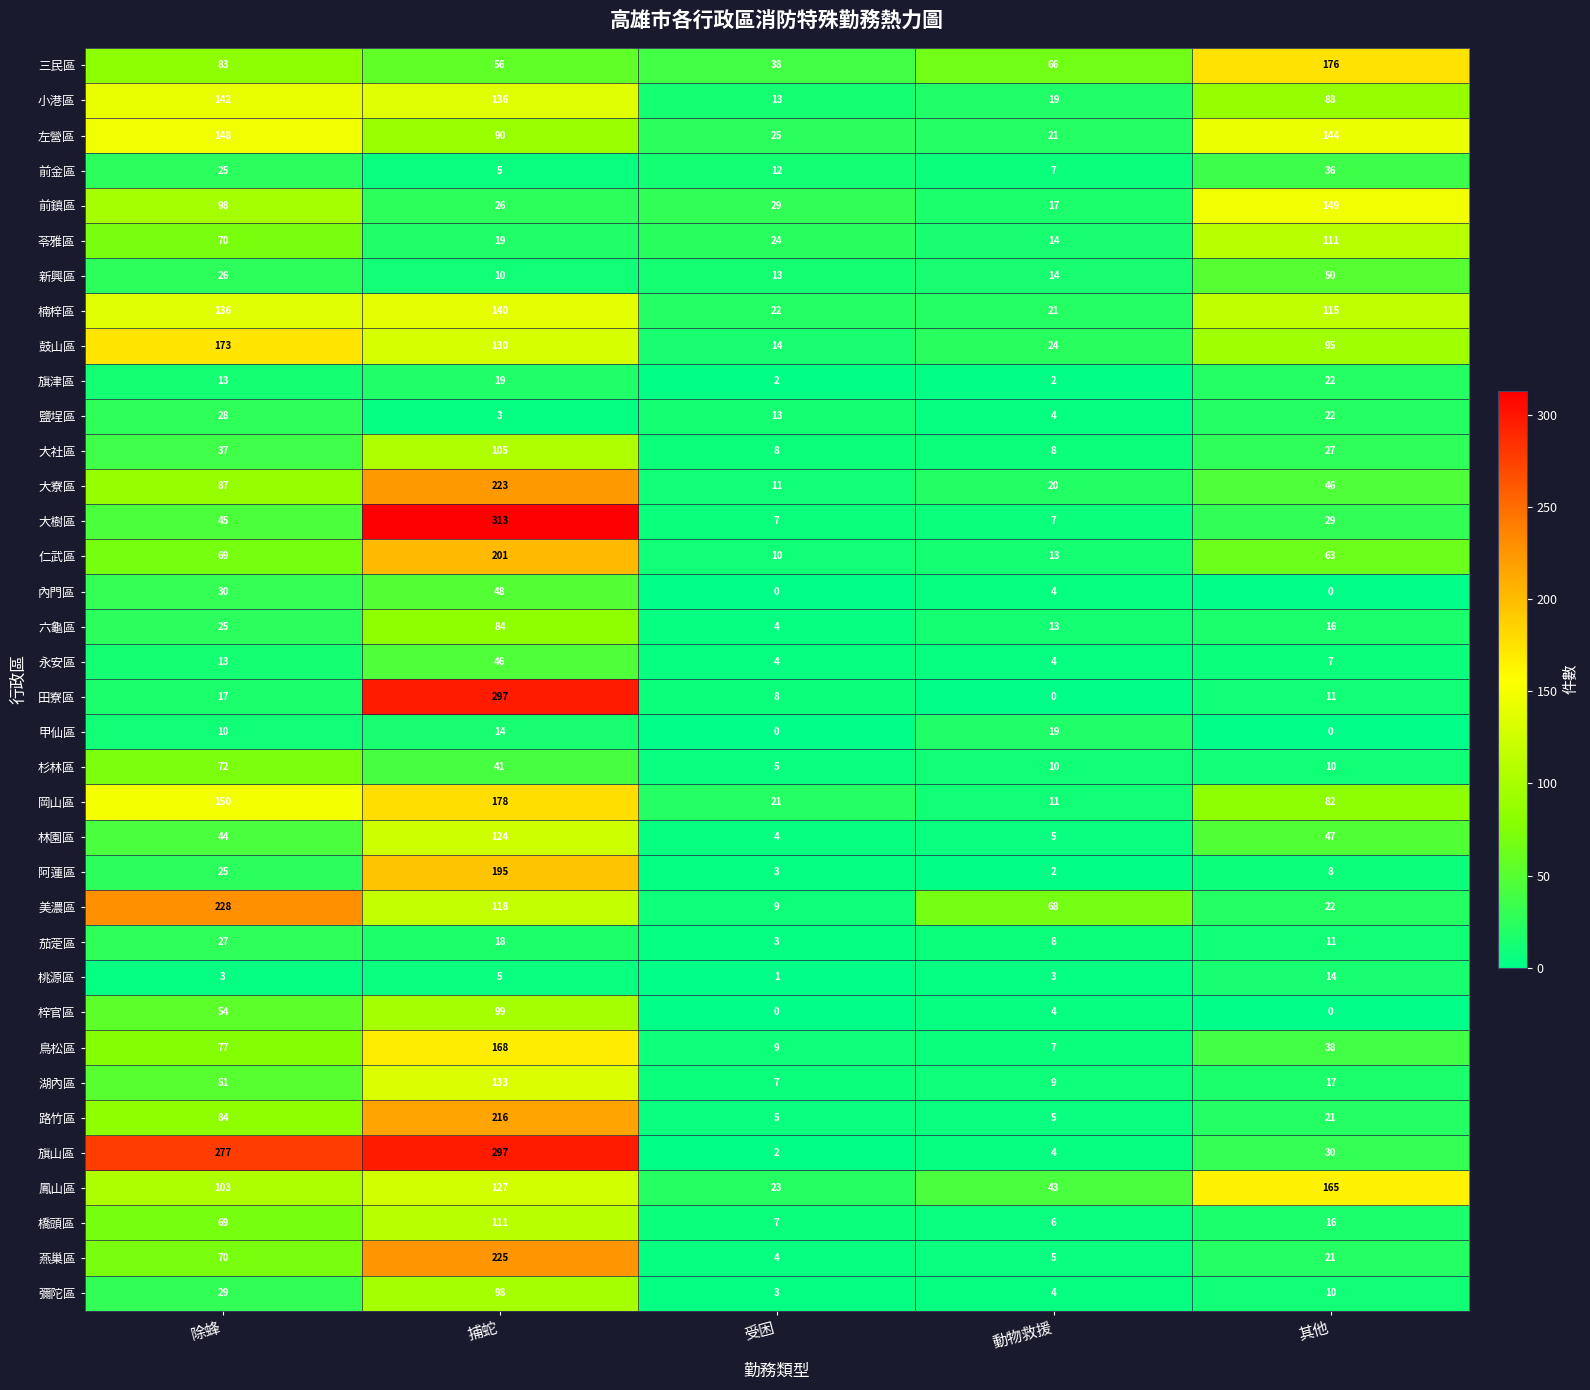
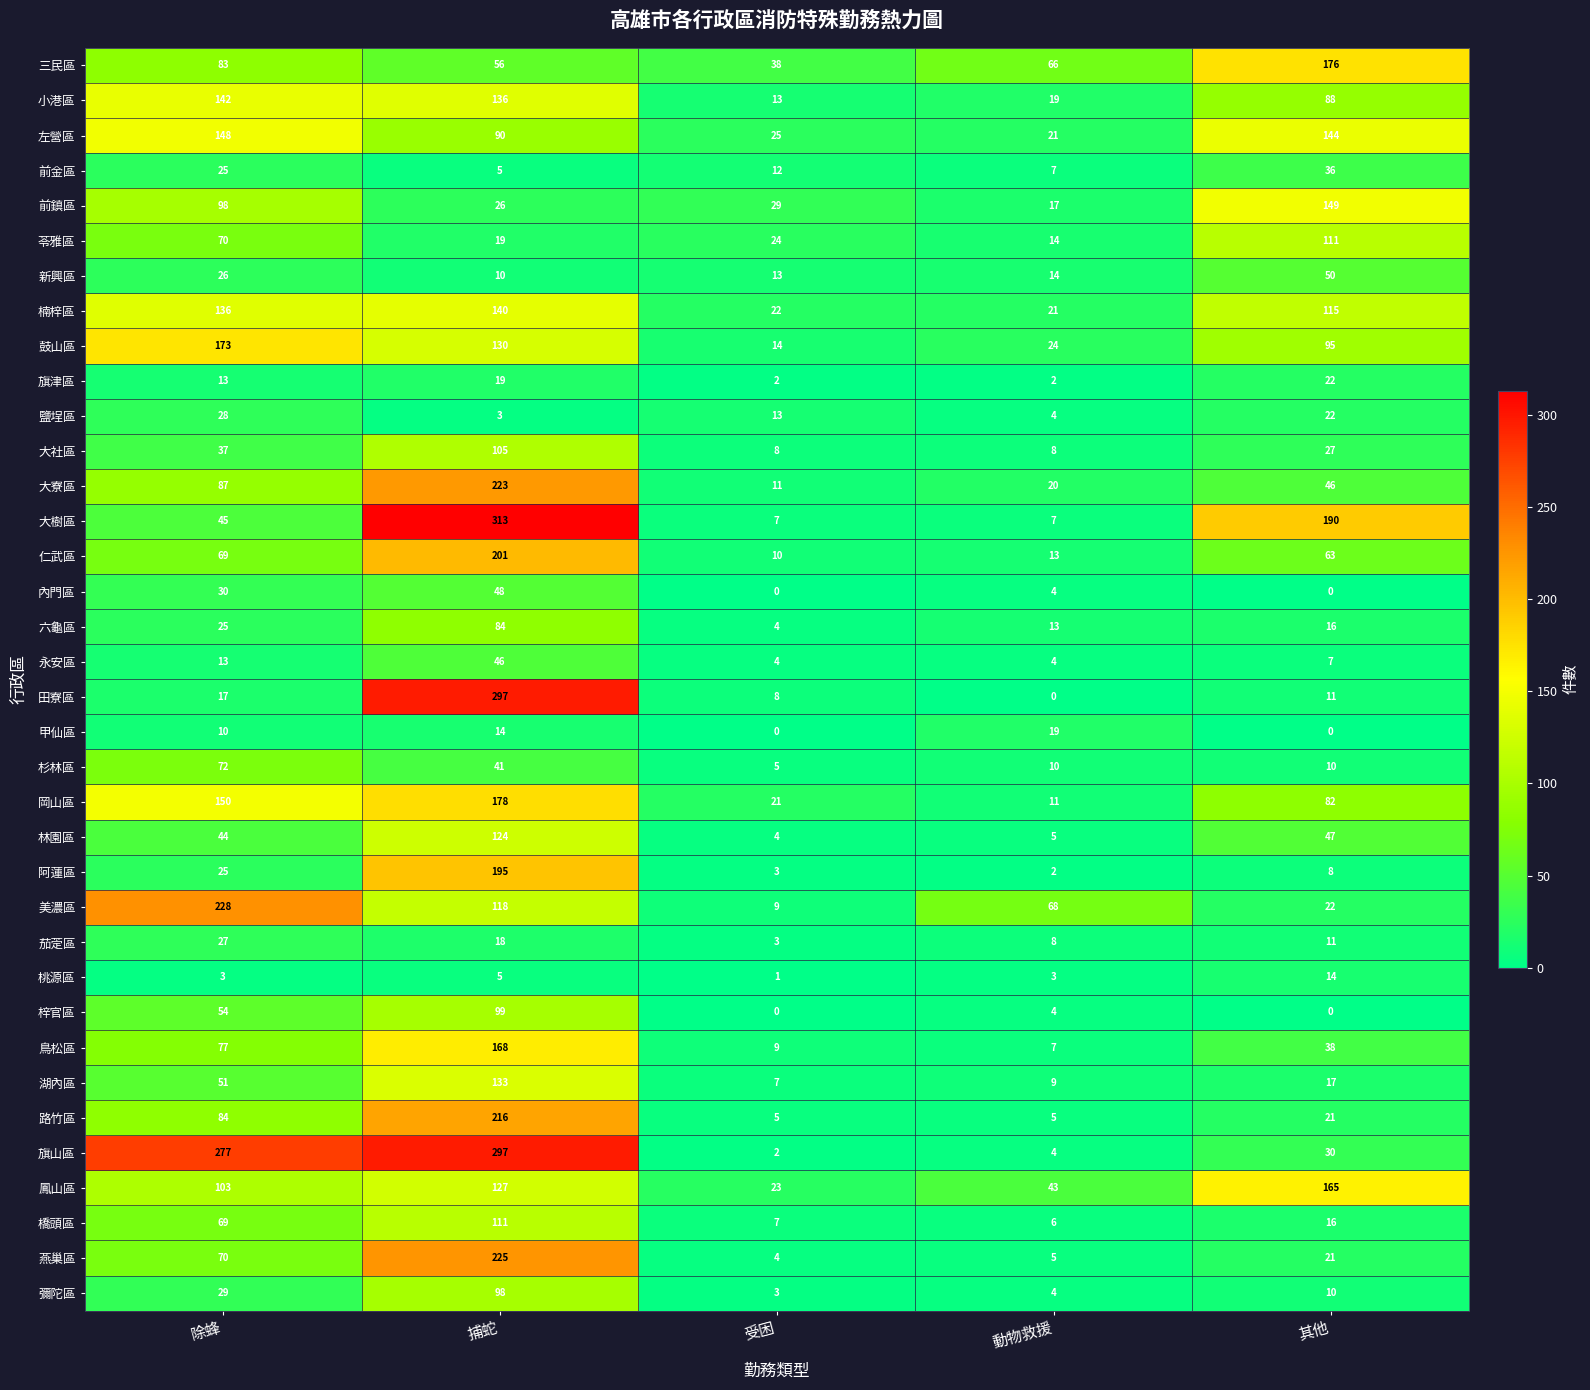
大樹區, 其他: 29 -> 190
